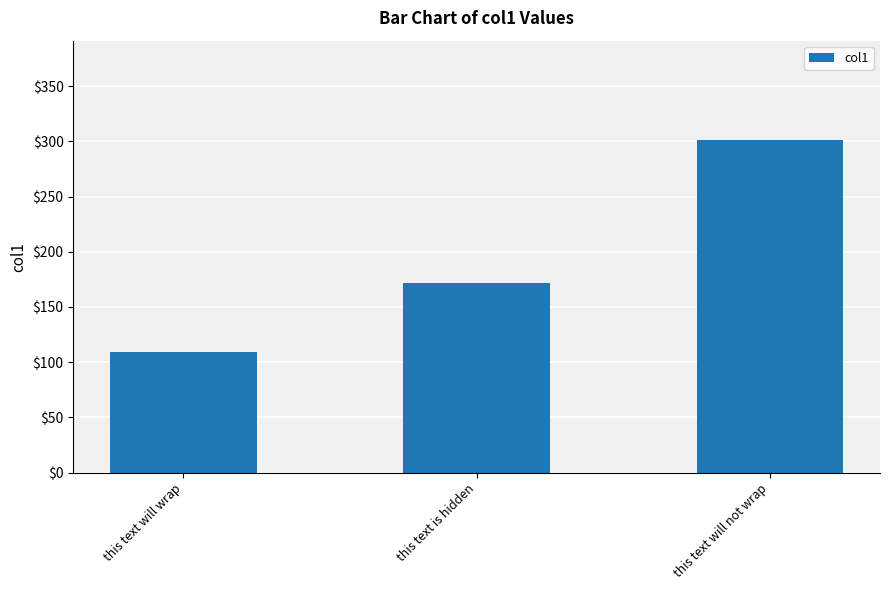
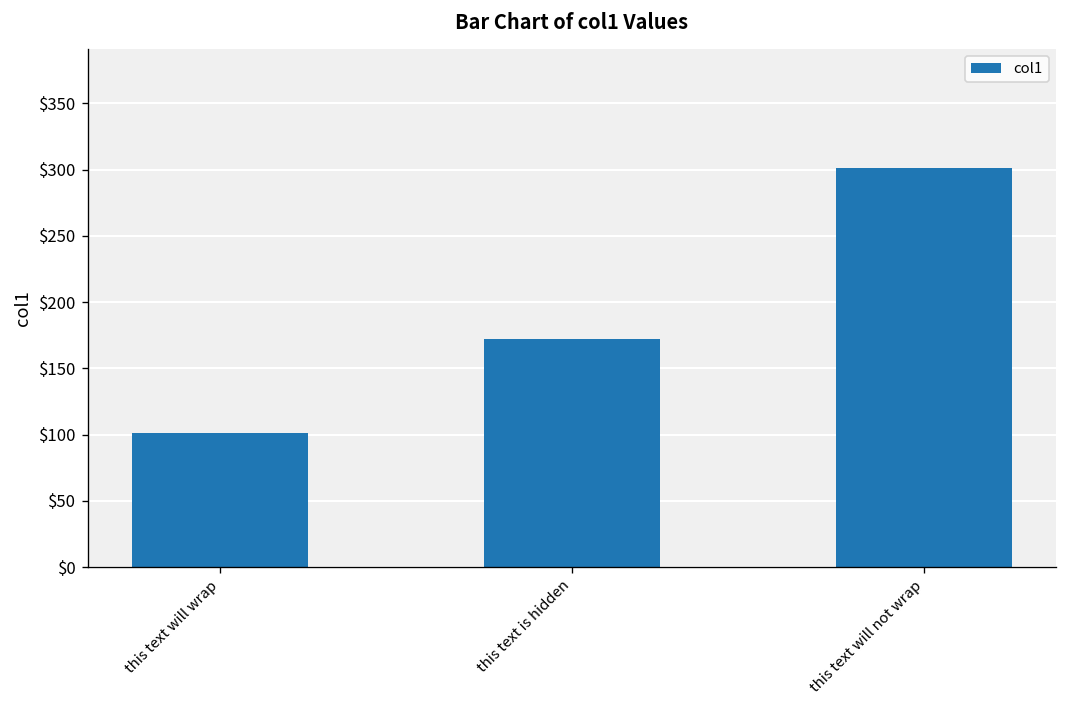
this text will wrap: $109 -> $101
